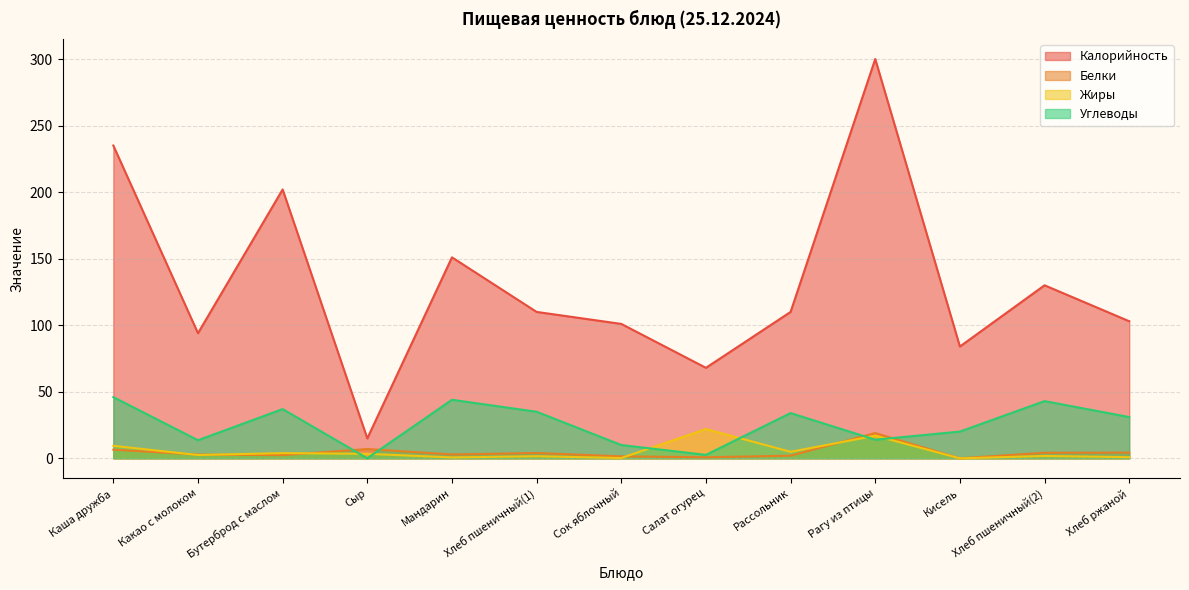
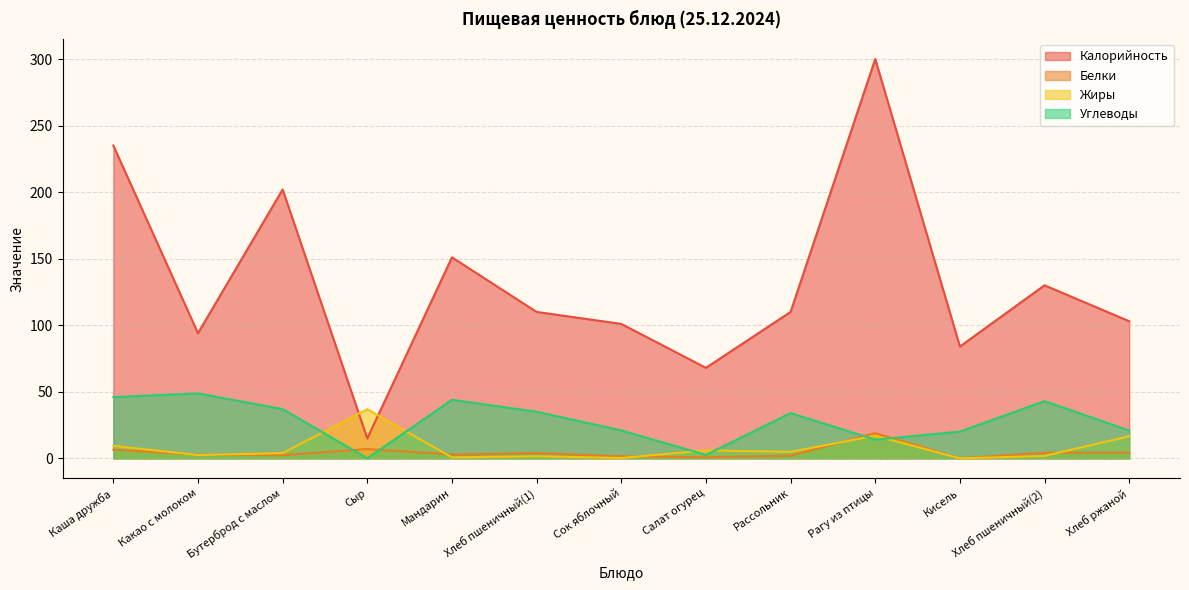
Углеводы, Какао с молоком: 14 -> 49
Жиры, Сыр: 3 -> 37
Углеводы, Сок яблочный: 10 -> 21
Жиры, Салат огурец: 22 -> 6
Жиры, Хлеб ржаной: 1 -> 17
Углеводы, Хлеб ржаной: 31 -> 21
